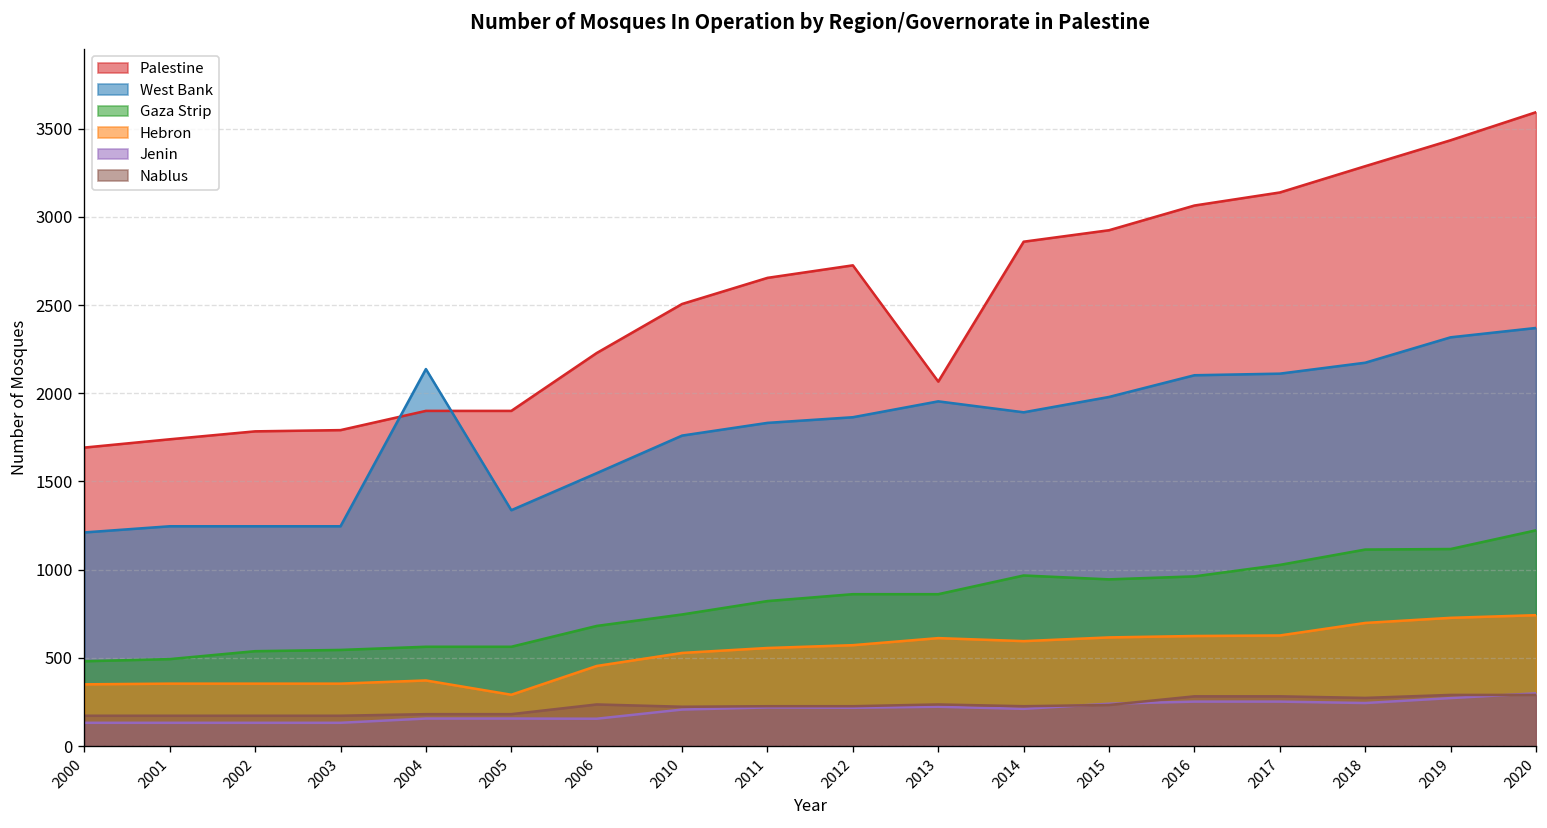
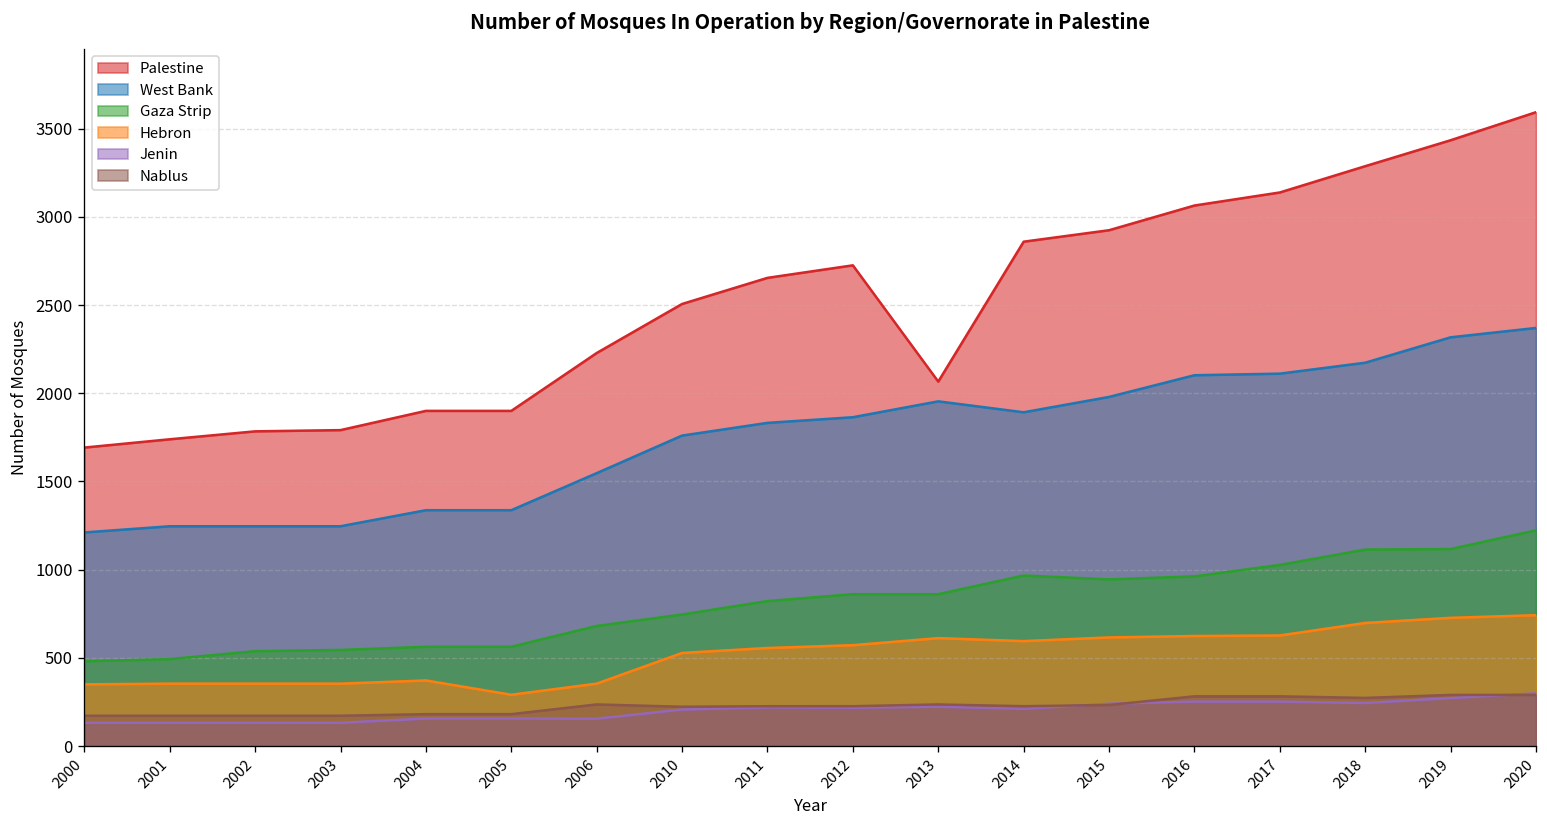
West Bank, 2004: 2140 -> 1340
Hebron, 2006: 450 -> 350
